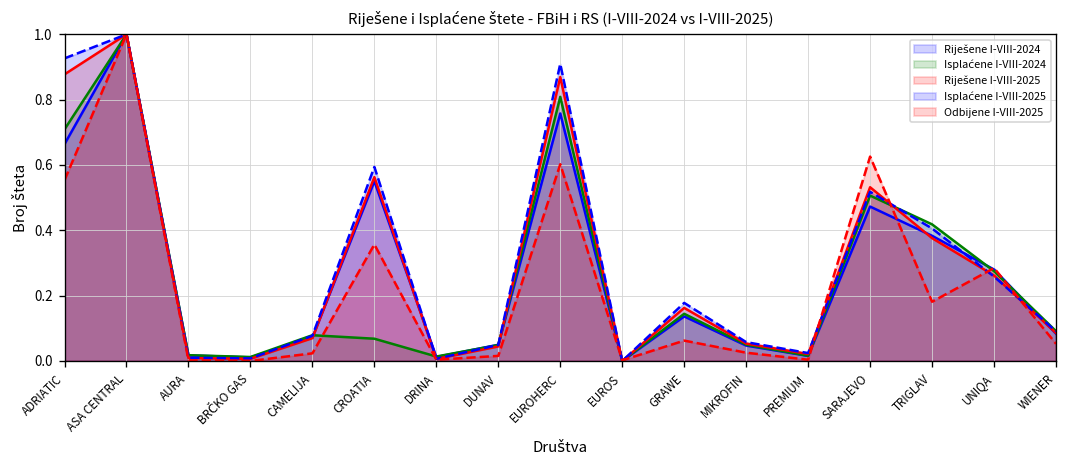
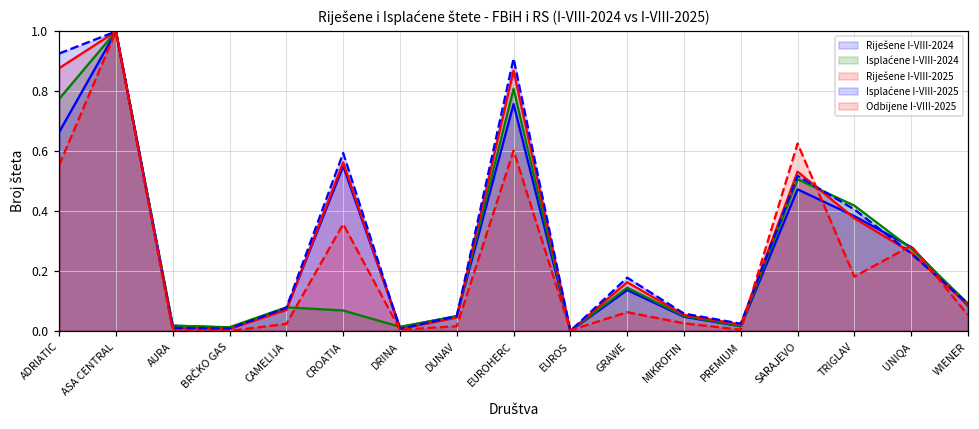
Isplaćene I-VIII-2024, ADRIATIC: 0.71 -> 0.77
